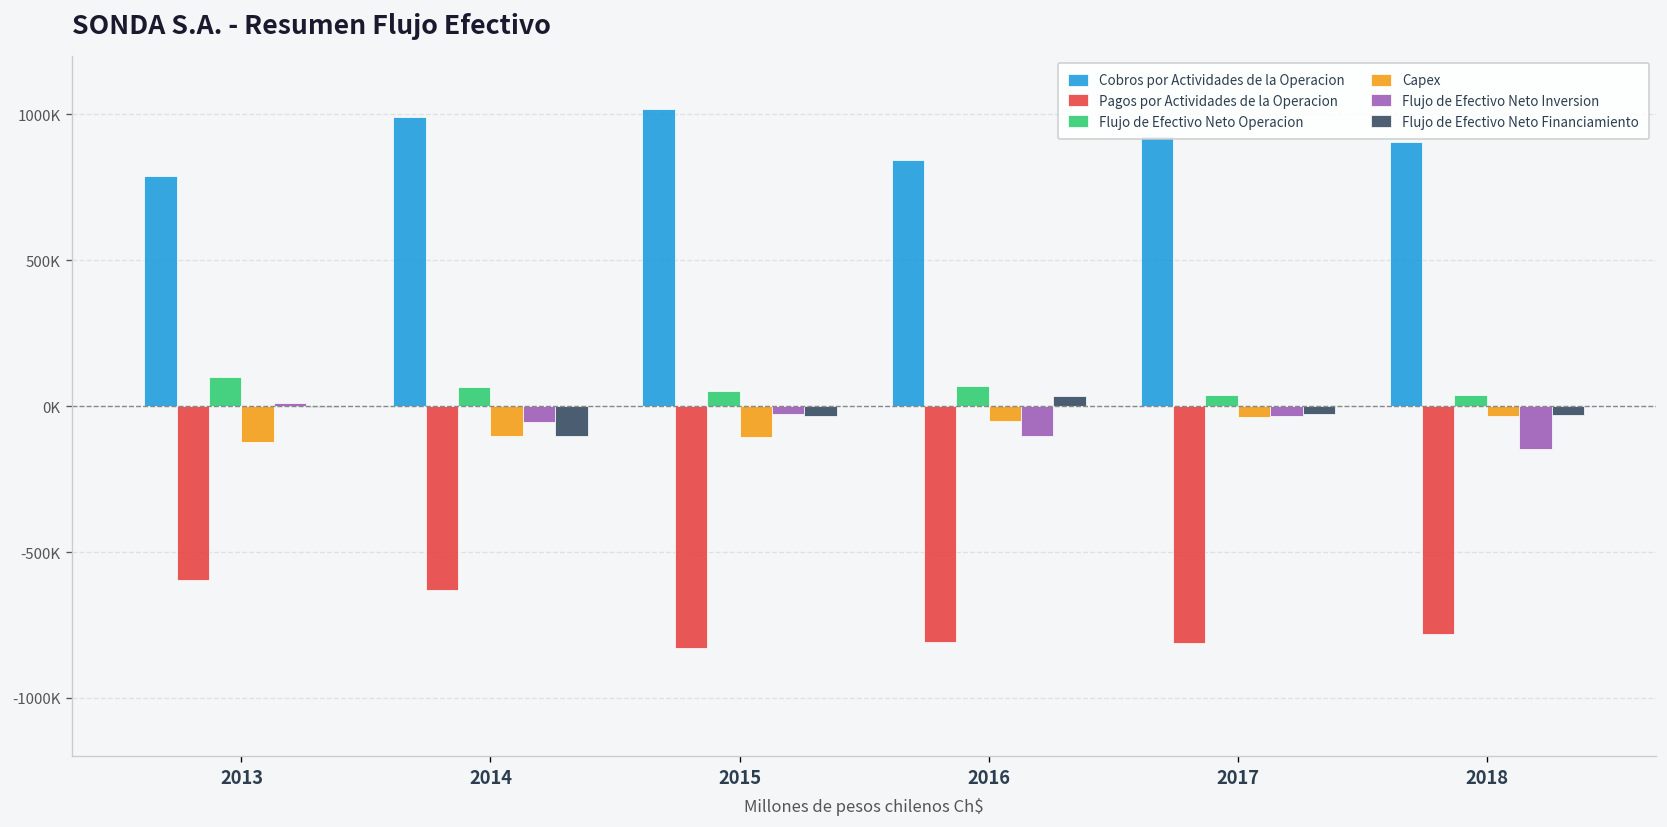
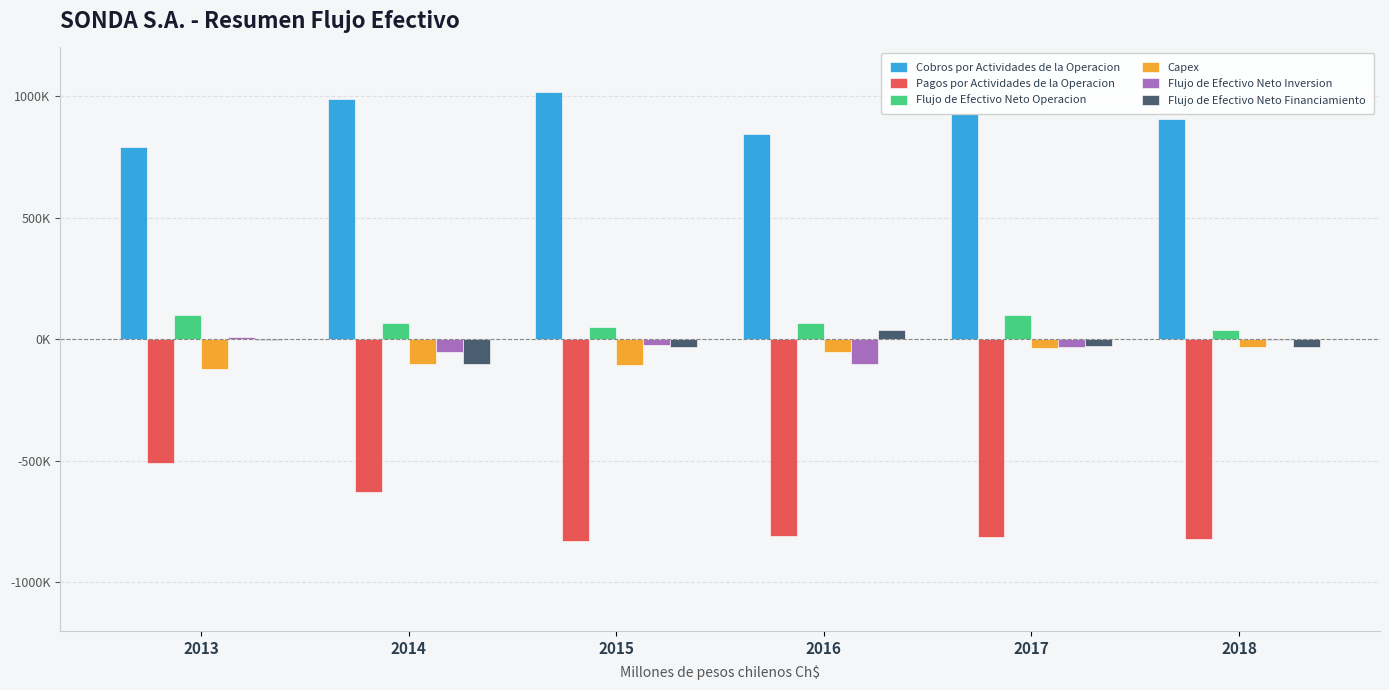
Pagos por Actividades de la Operacion, 2013: -600000 -> -510000
Flujo de Efectivo Neto Operacion, 2017: 40000 -> 100000
Pagos por Actividades de la Operacion, 2018: -780000 -> -820000
Flujo de Efectivo Neto Inversion, 2018: -150000 -> 0
